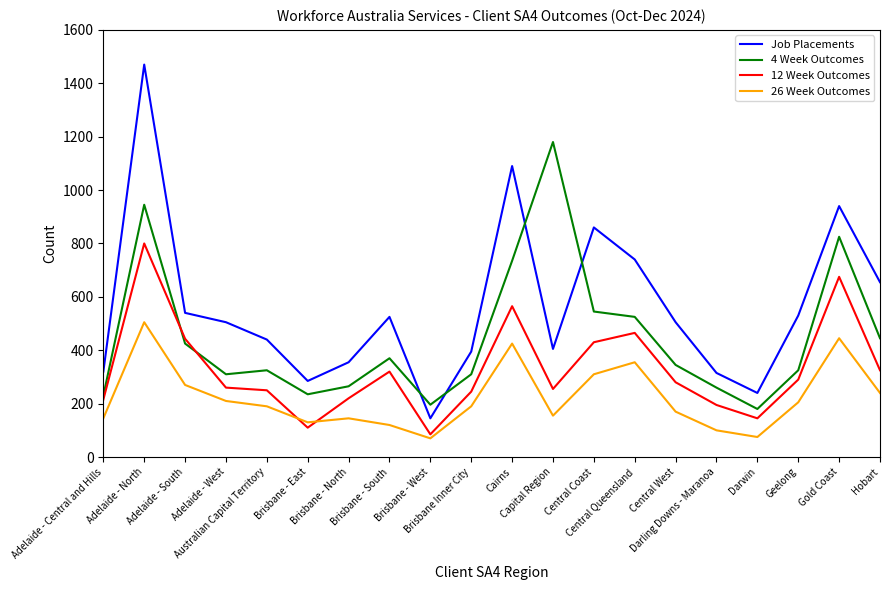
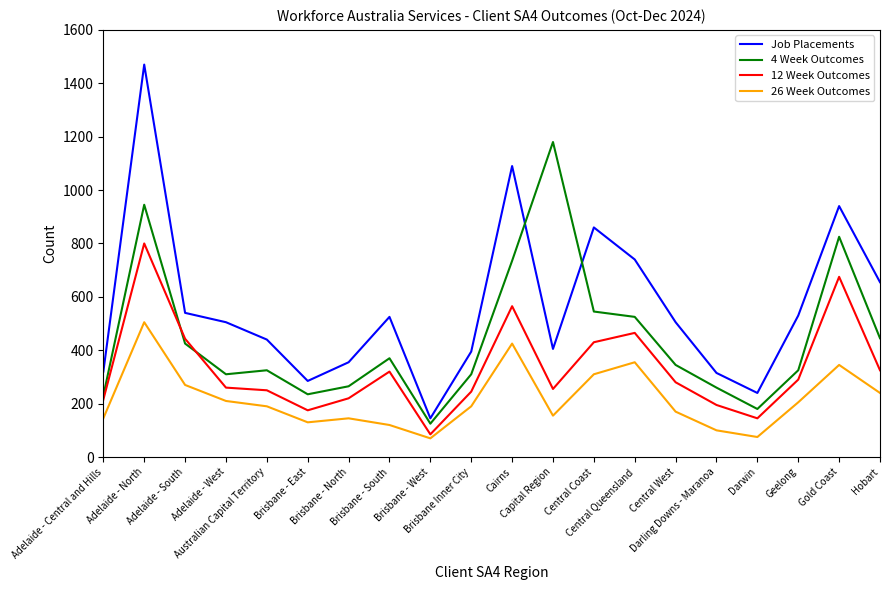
12 Week Outcomes, Brisbane - East: 110 -> 180
4 Week Outcomes, Brisbane - West: 200 -> 130
26 Week Outcomes, Gold Coast: 450 -> 350
